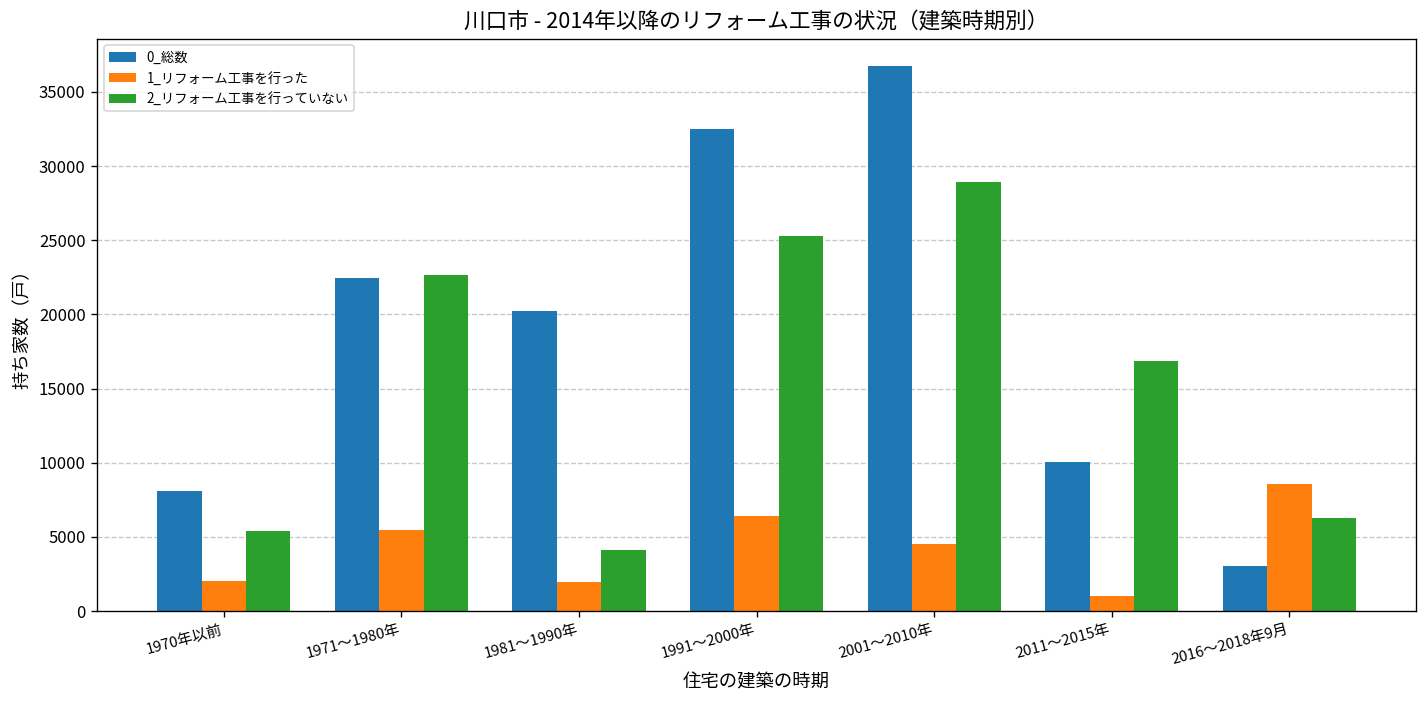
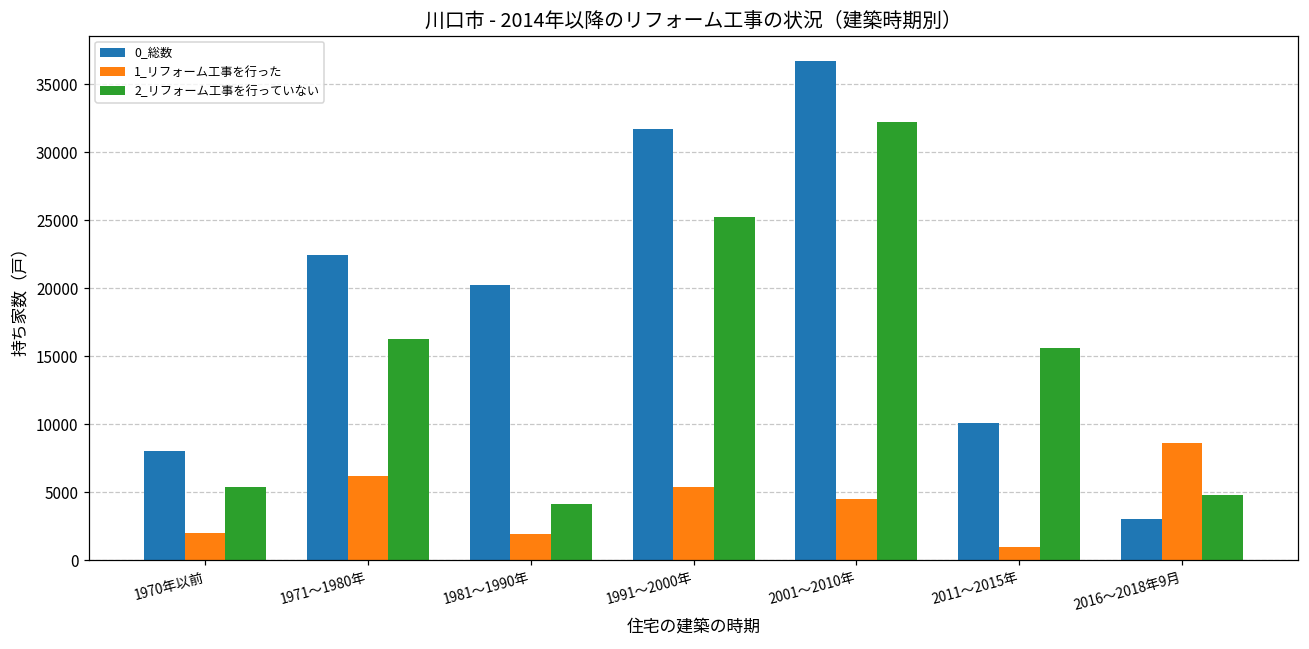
1_リフォーム工事を行った, 1971～1980年: 5500 -> 6200
2_リフォーム工事を行っていない, 1971～1980年: 22700 -> 16300
0_総数, 1991～2000年: 32500 -> 31700
1_リフォーム工事を行った, 1991～2000年: 6400 -> 5400
2_リフォーム工事を行っていない, 2001～2010年: 28900 -> 32200
2_リフォーム工事を行っていない, 2011～2015年: 16800 -> 15600
2_リフォーム工事を行っていない, 2016～2018年9月: 6300 -> 4800
